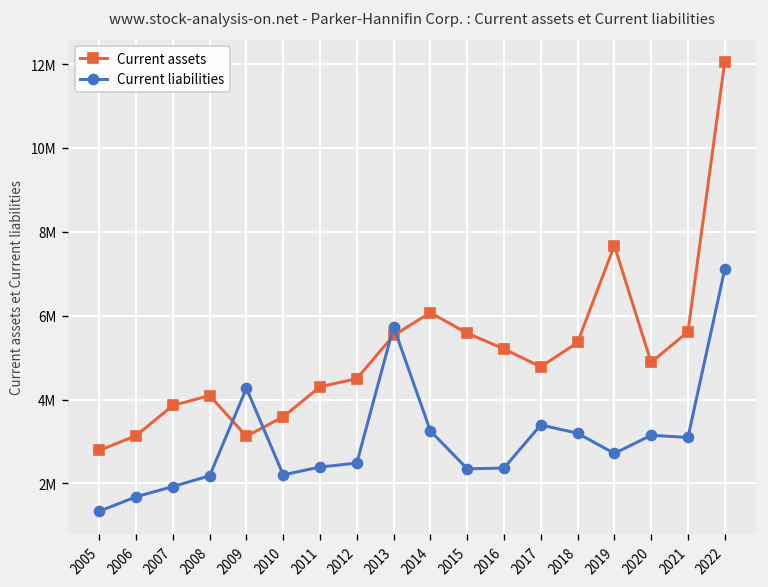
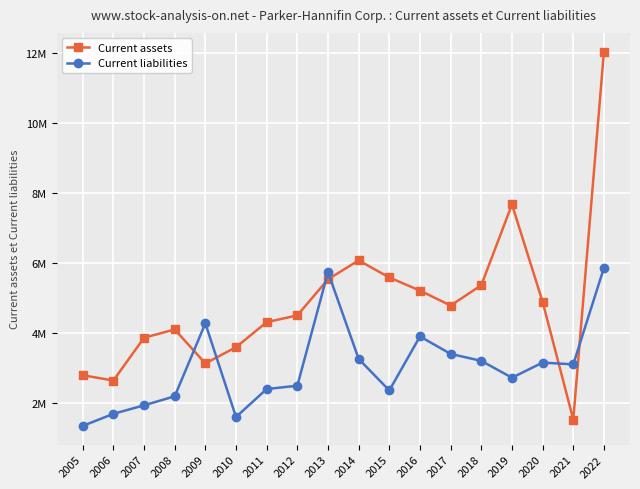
Current assets, 2006: 3100000 -> 2600000
Current liabilities, 2010: 2200000 -> 1600000
Current liabilities, 2016: 2400000 -> 3900000
Current assets, 2021: 5600000 -> 1500000
Current liabilities, 2022: 7100000 -> 5900000
